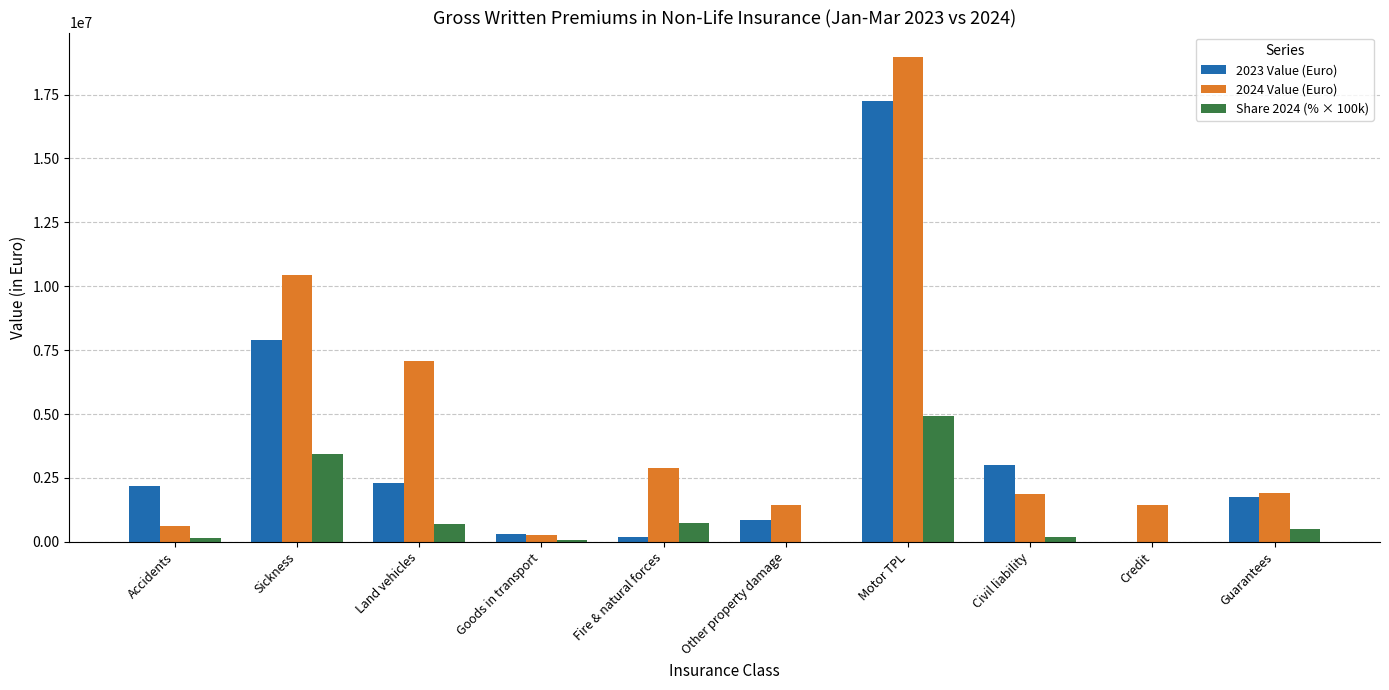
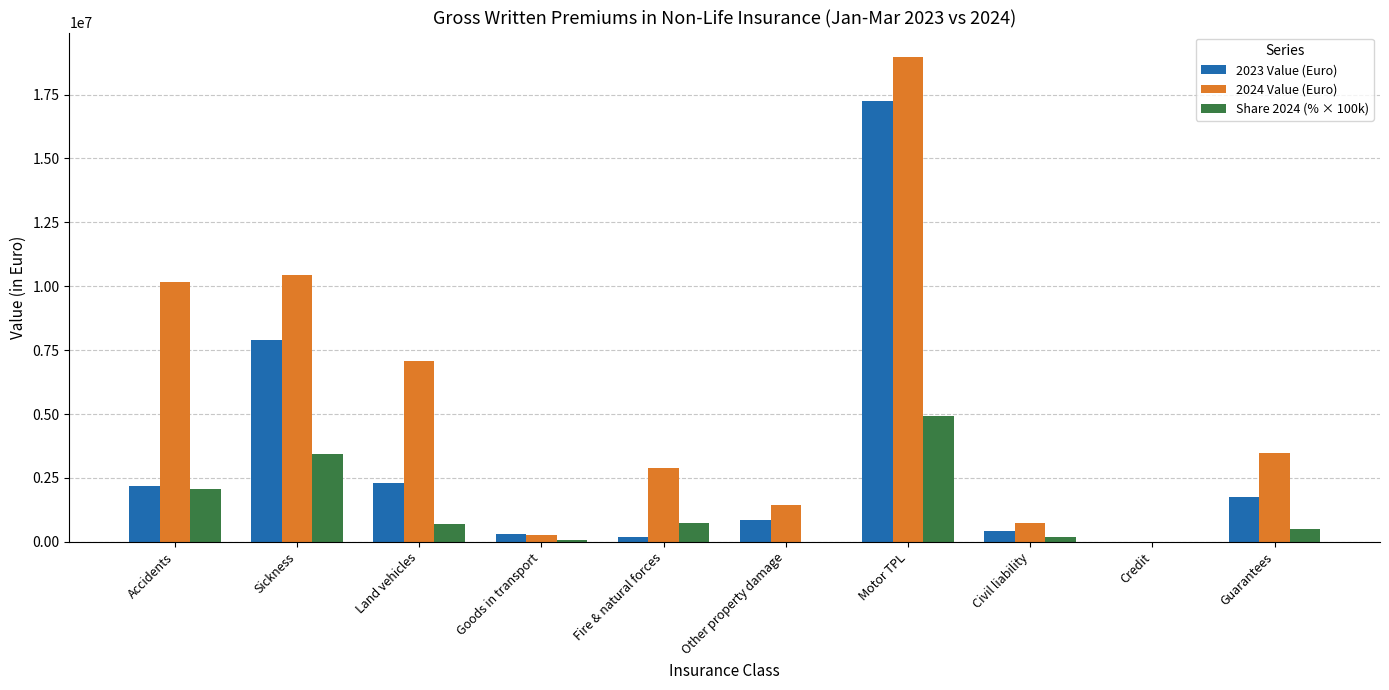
2024 Value (Euro), Accidents: 600000 -> 10200000
Share 2024 (% × 100k), Accidents: 200000 -> 2100000
2023 Value (Euro), Civil liability: 3000000 -> 400000
2024 Value (Euro), Civil liability: 1900000 -> 700000
2024 Value (Euro), Credit: 1400000 -> 0
2024 Value (Euro), Guarantees: 1900000 -> 3500000
